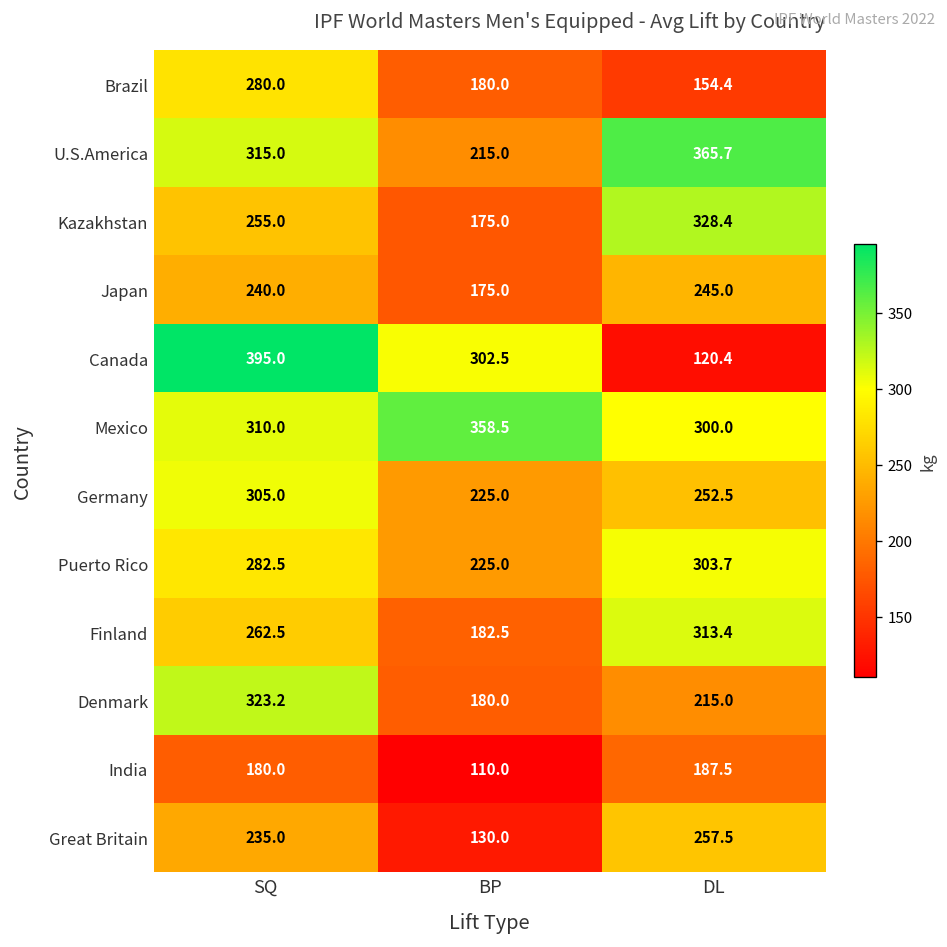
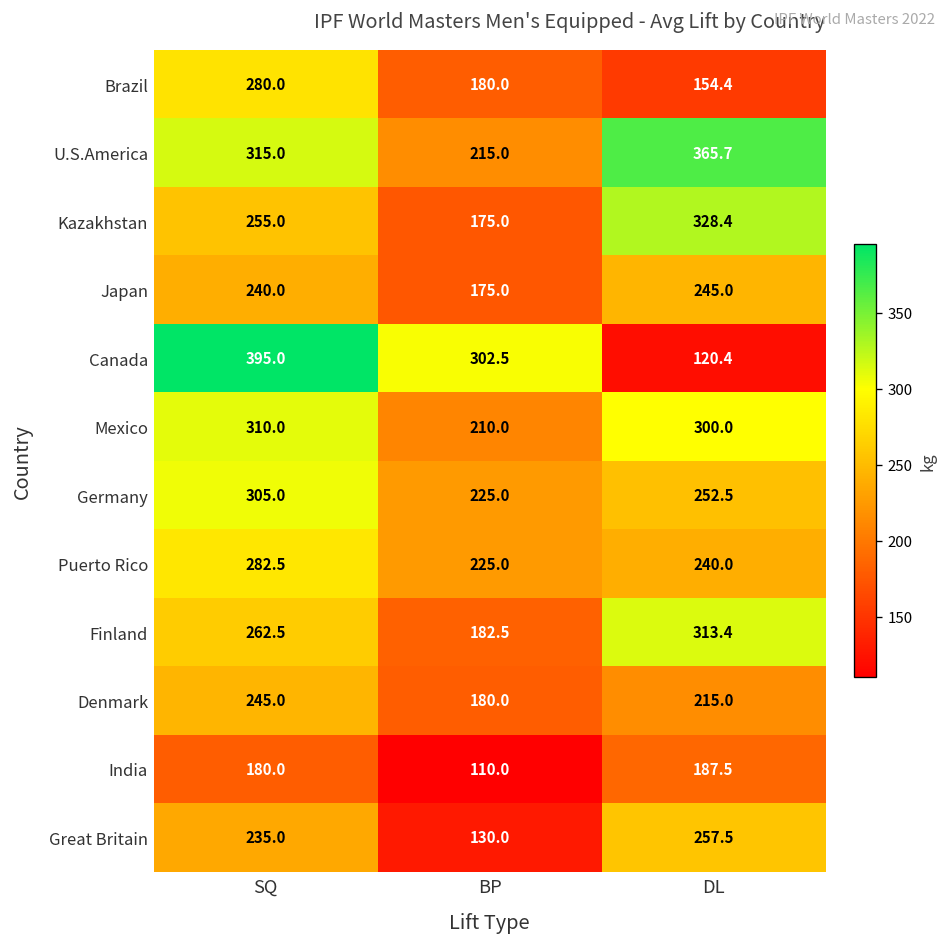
Mexico, BP: 358.5 -> 210.0
Puerto Rico, DL: 303.7 -> 240.0
Denmark, SQ: 323.2 -> 245.0
